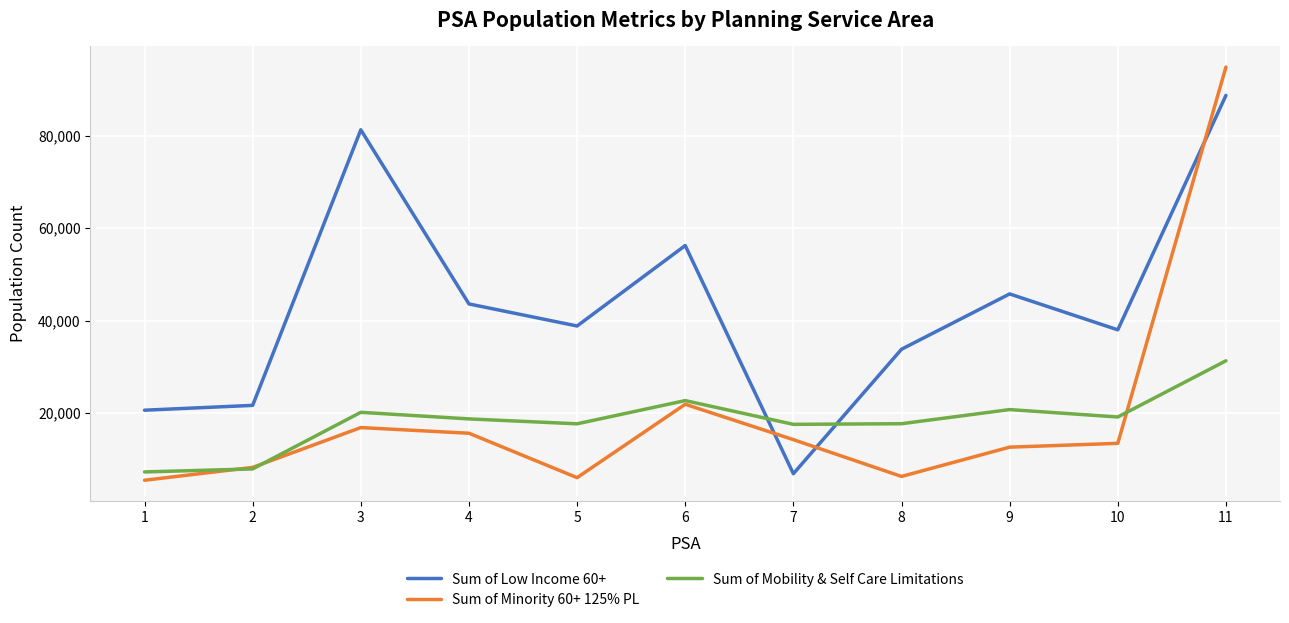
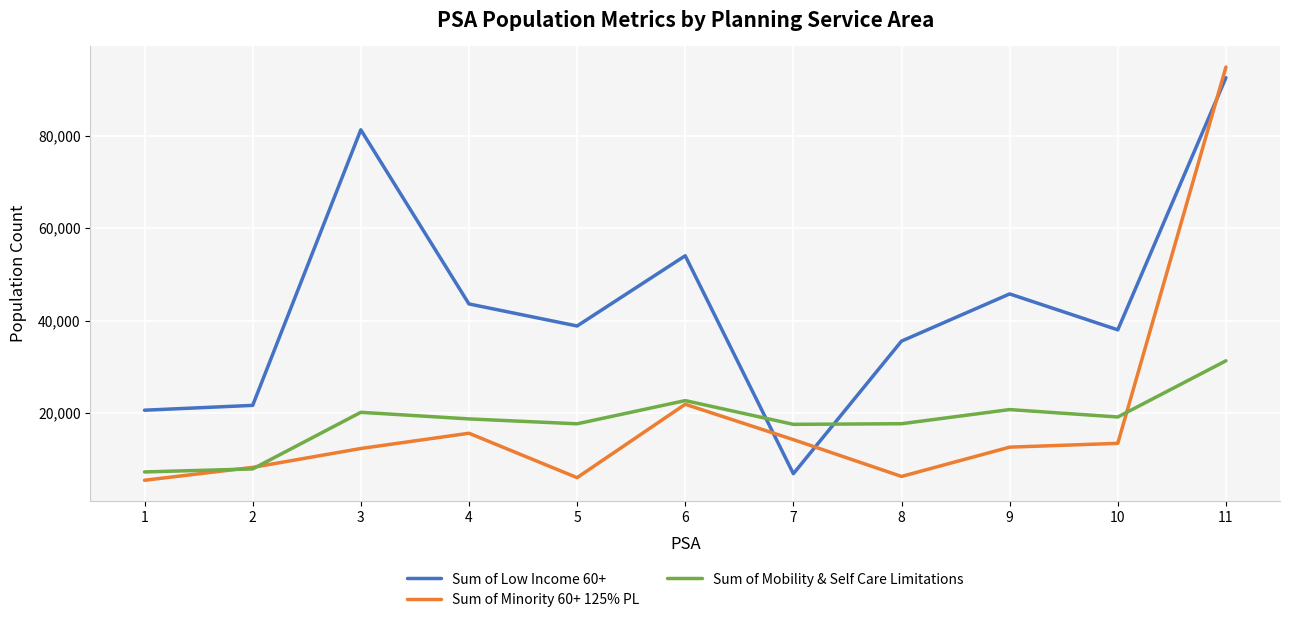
Sum of Minority 60+ 125% PL, 3: 17,000 -> 12,000
Sum of Low Income 60+, 6: 56,000 -> 54,000
Sum of Low Income 60+, 8: 34,000 -> 36,000
Sum of Low Income 60+, 11: 89,000 -> 93,000
